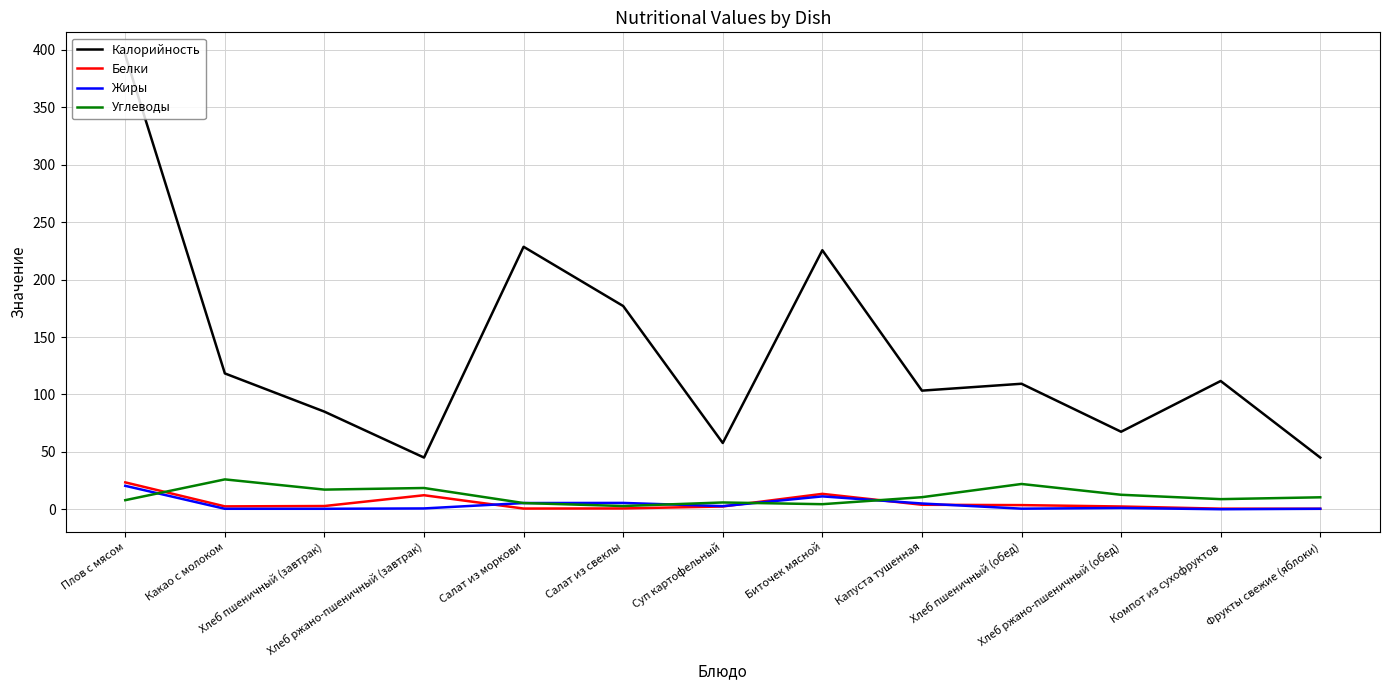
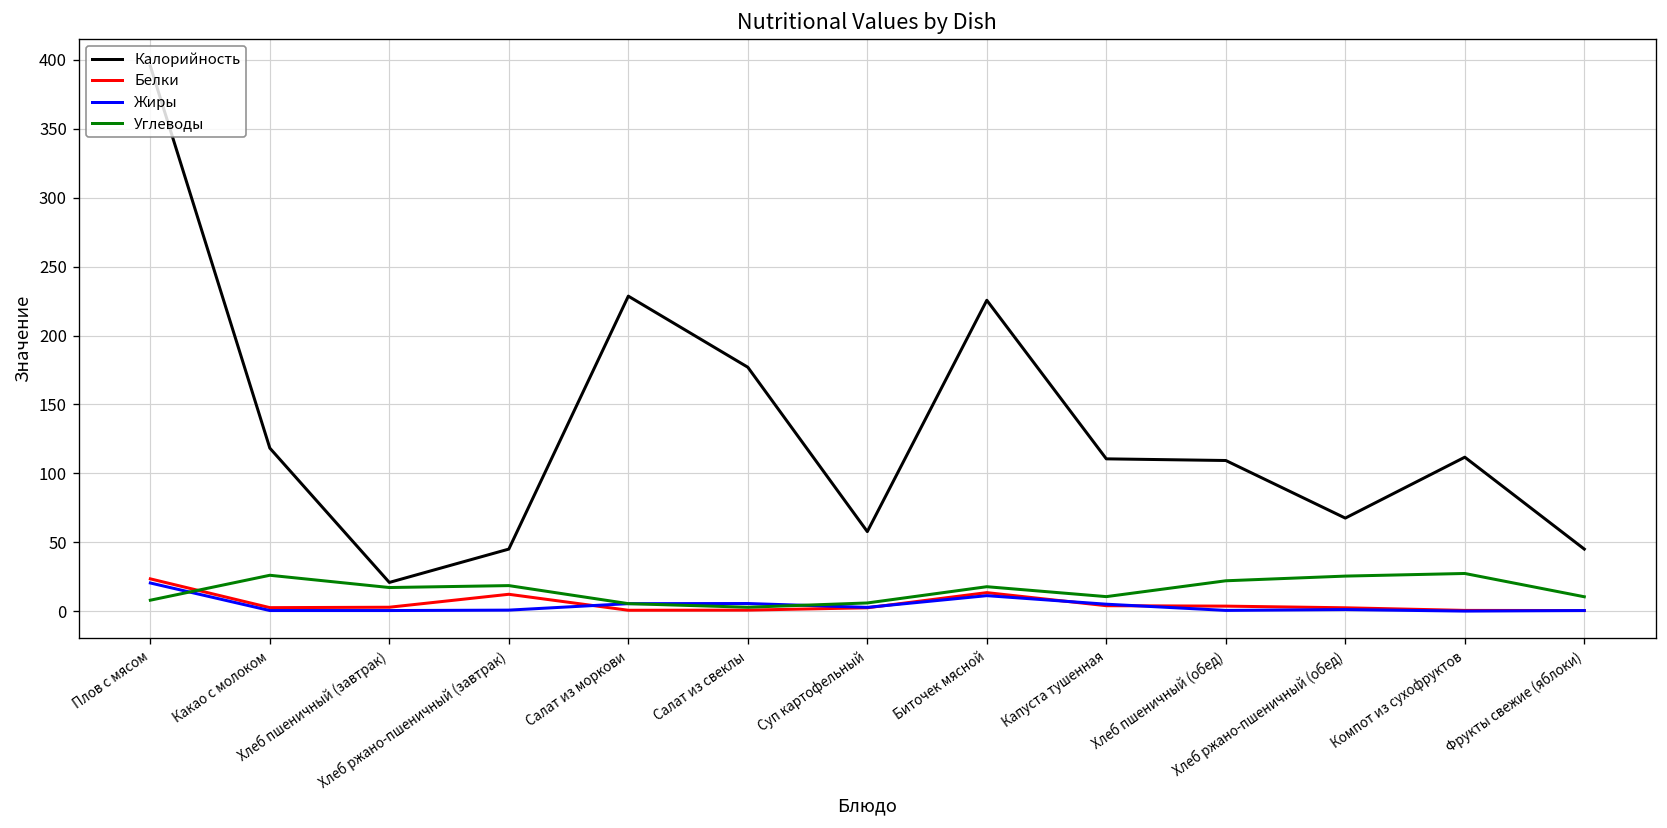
Калорийность, Хлеб пшеничный (завтрак): 85 -> 21
Углеводы, Биточек мясной: 4 -> 18
Калорийность, Капуста тушенная: 103 -> 111
Углеводы, Хлеб ржано-пшеничный (обед): 13 -> 25
Углеводы, Компот из сухофруктов: 9 -> 27
